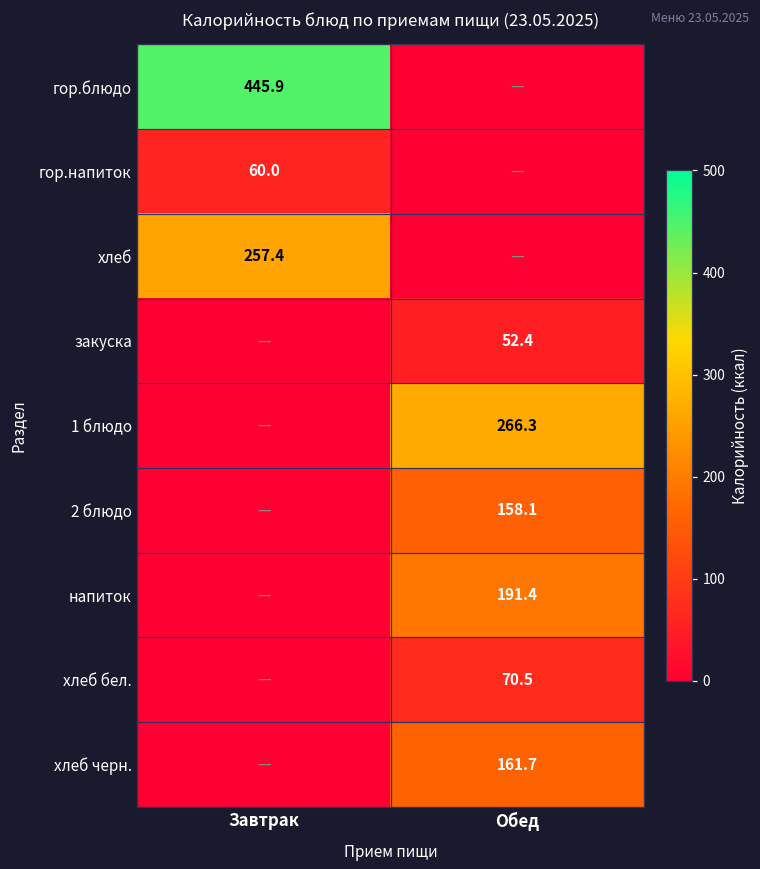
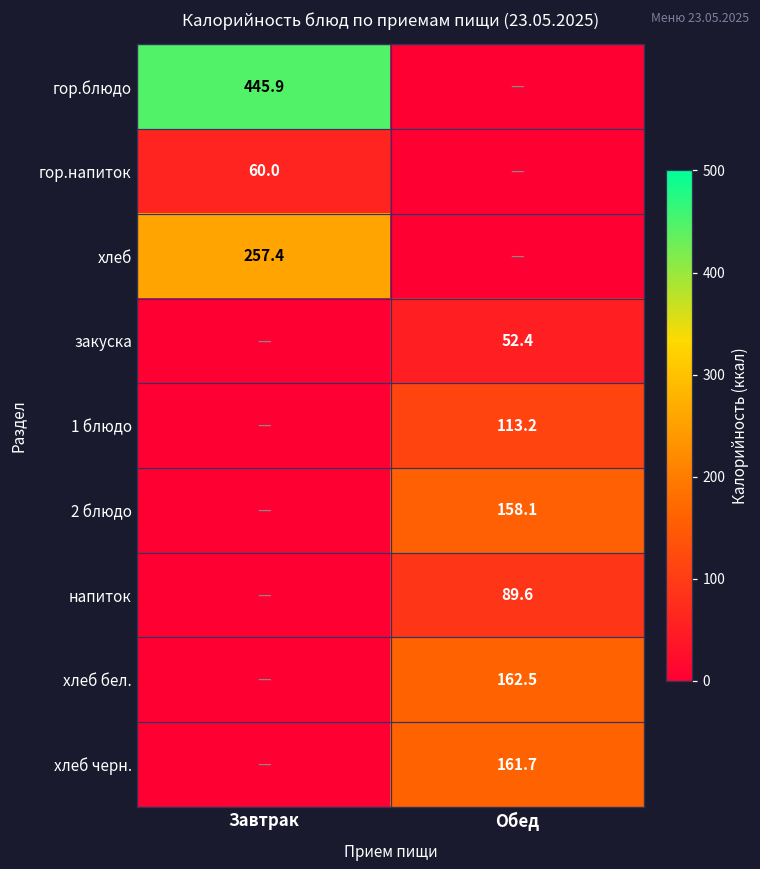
1 блюдо, Обед: 266.3 -> 113.2
напиток, Обед: 191.4 -> 89.6
хлеб бел., Обед: 70.5 -> 162.5
